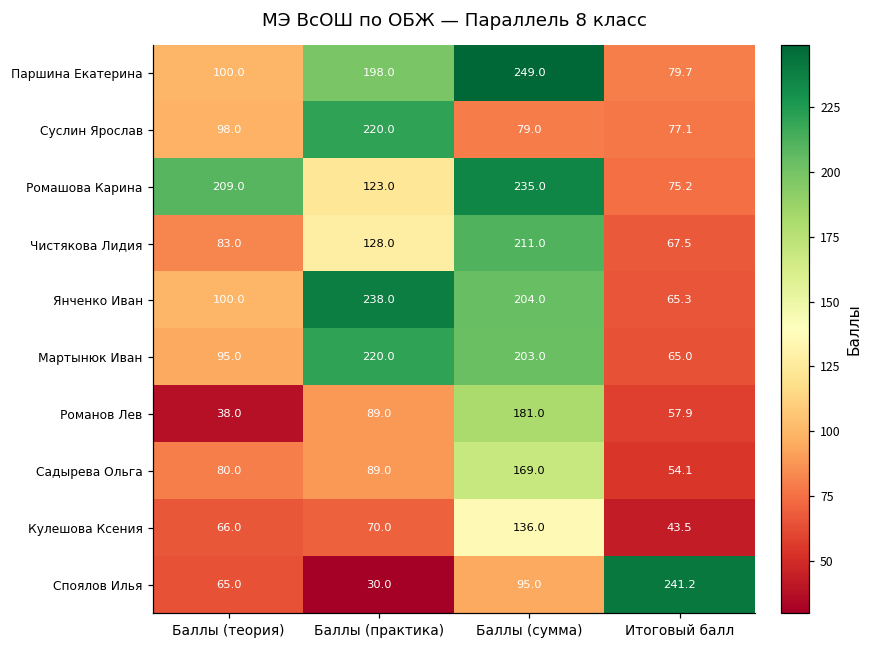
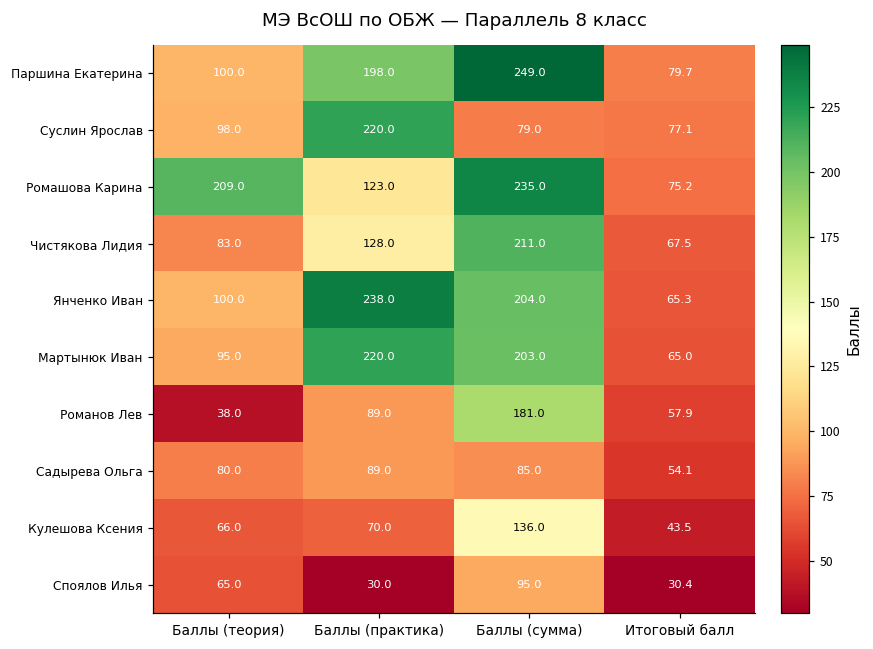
Садырева Ольга, Баллы (сумма): 169.0 -> 85.0
Споялов Илья, Итоговый балл: 241.2 -> 30.4
